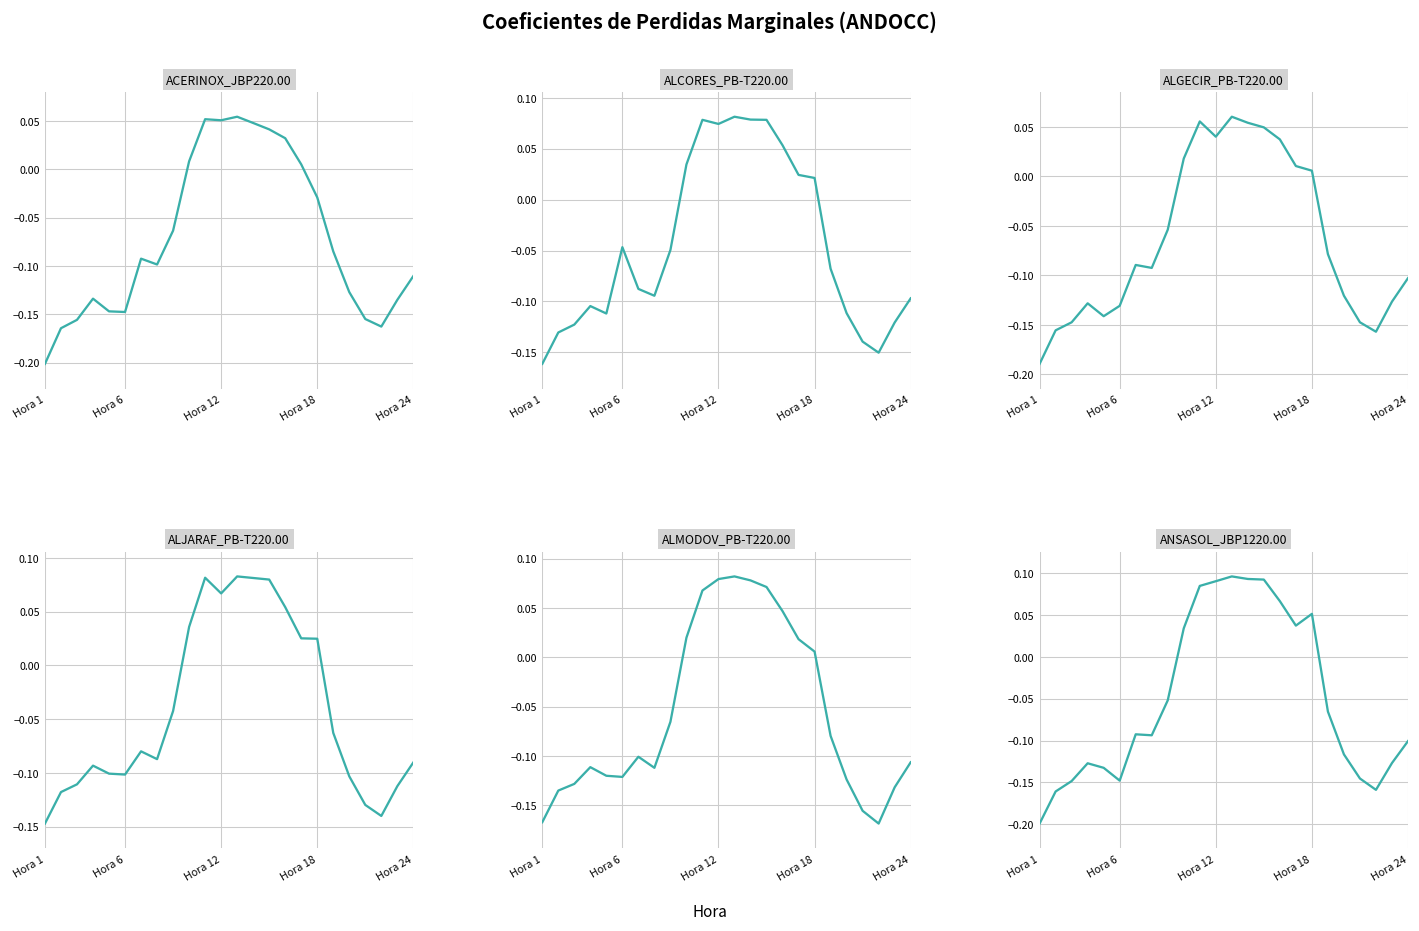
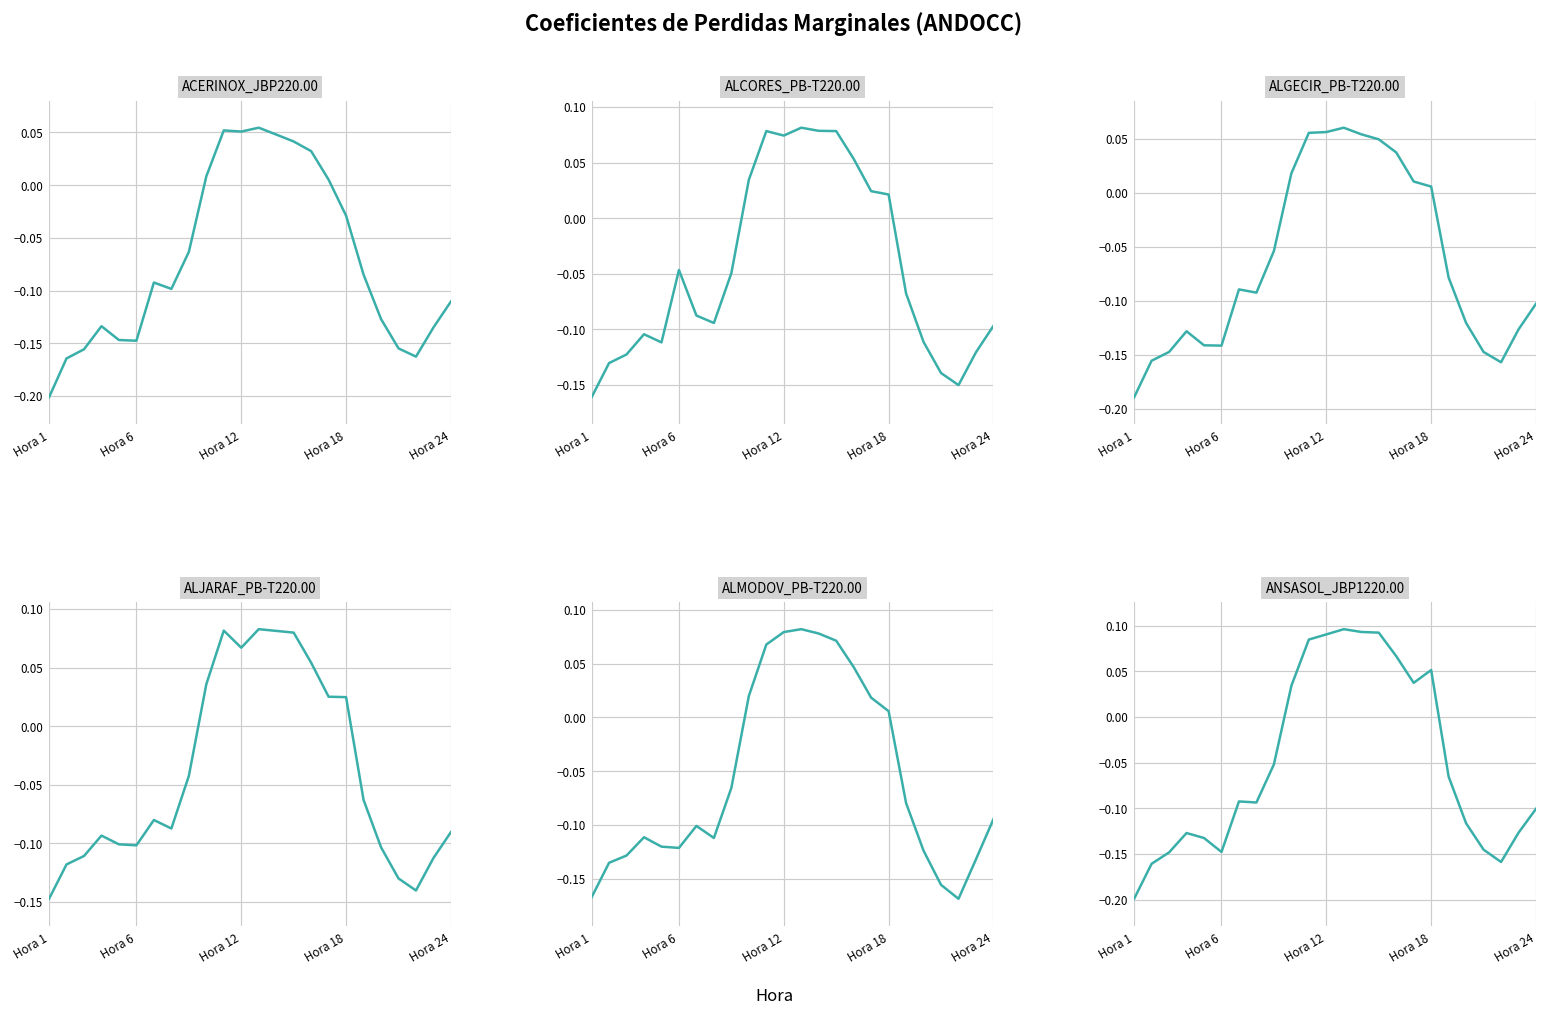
ALGECIR_PB-T220.00, Hora 6: -0.13 -> -0.14
ALGECIR_PB-T220.00, Hora 12: 0.04 -> 0.06
ALMODOV_PB-T220.00, Hora 24: -0.11 -> -0.09
